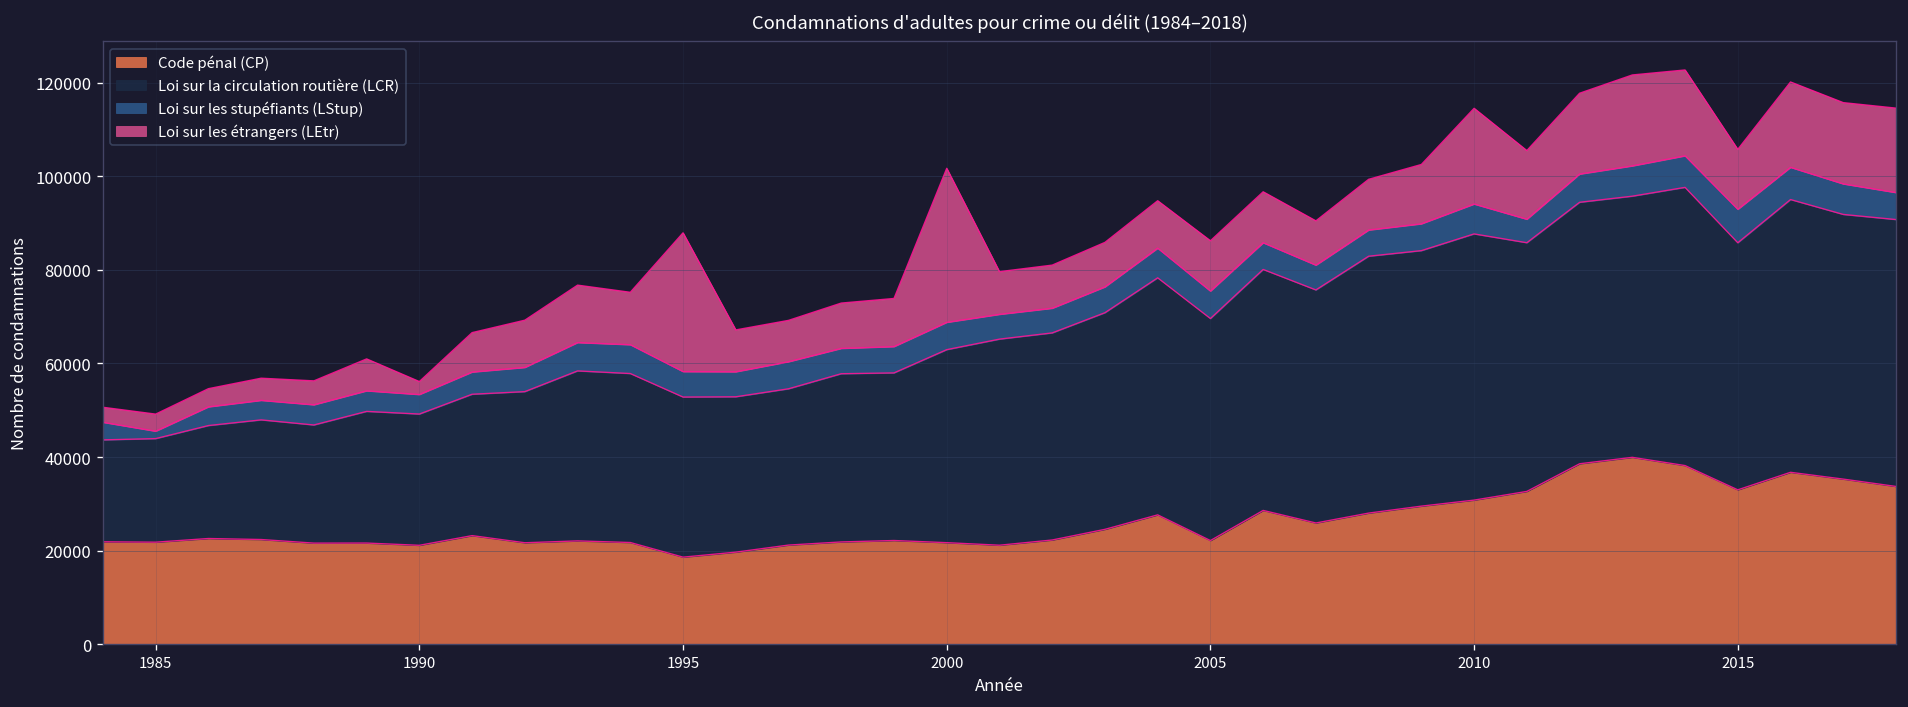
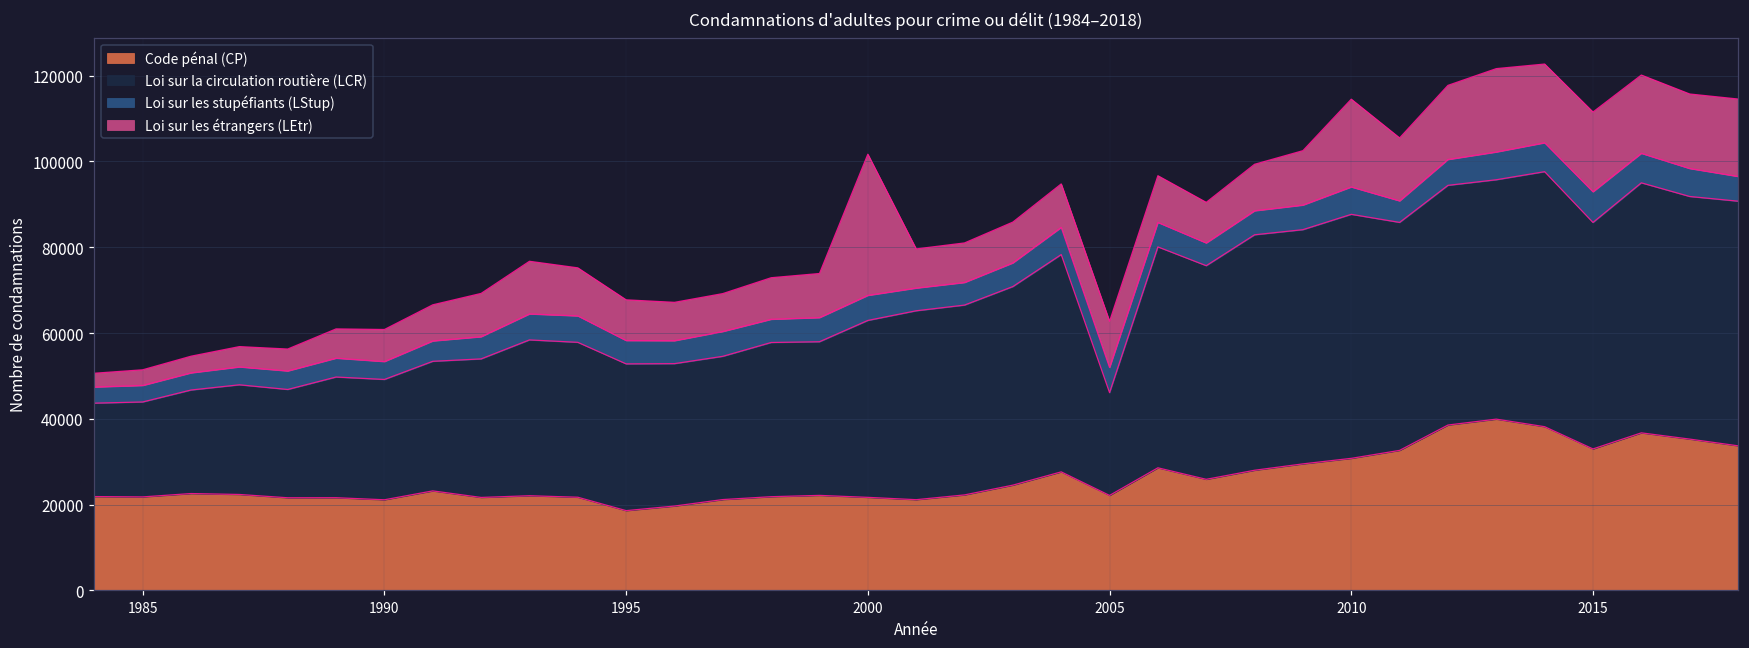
Loi sur les stupéfiants (LStup), 1985: 2000 -> 4000
Loi sur les étrangers (LEtr), 1990: 3000 -> 7000
Loi sur les étrangers (LEtr), 1995: 30000 -> 9000
Loi sur la circulation routière (LCR), 2005: 47000 -> 24000
Loi sur les étrangers (LEtr), 2015: 13000 -> 19000
